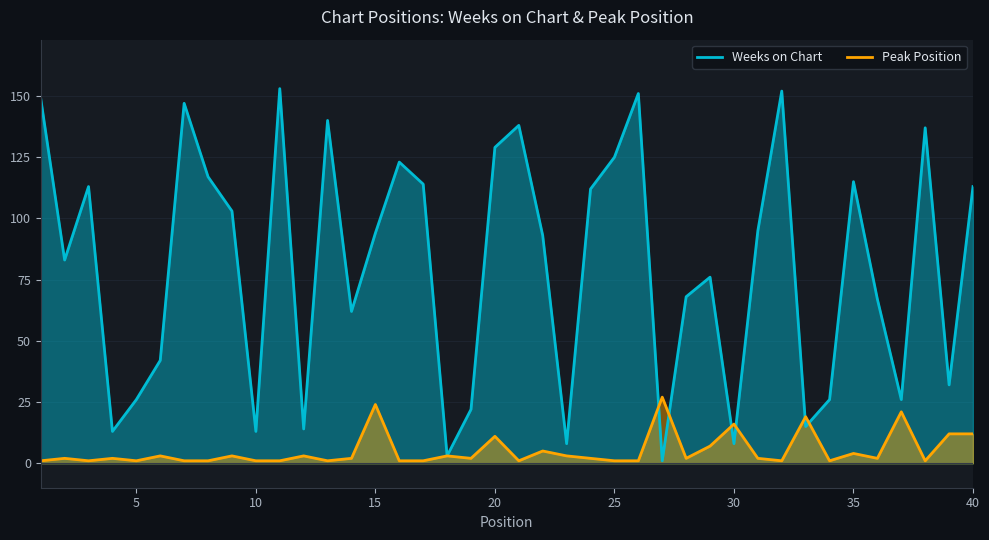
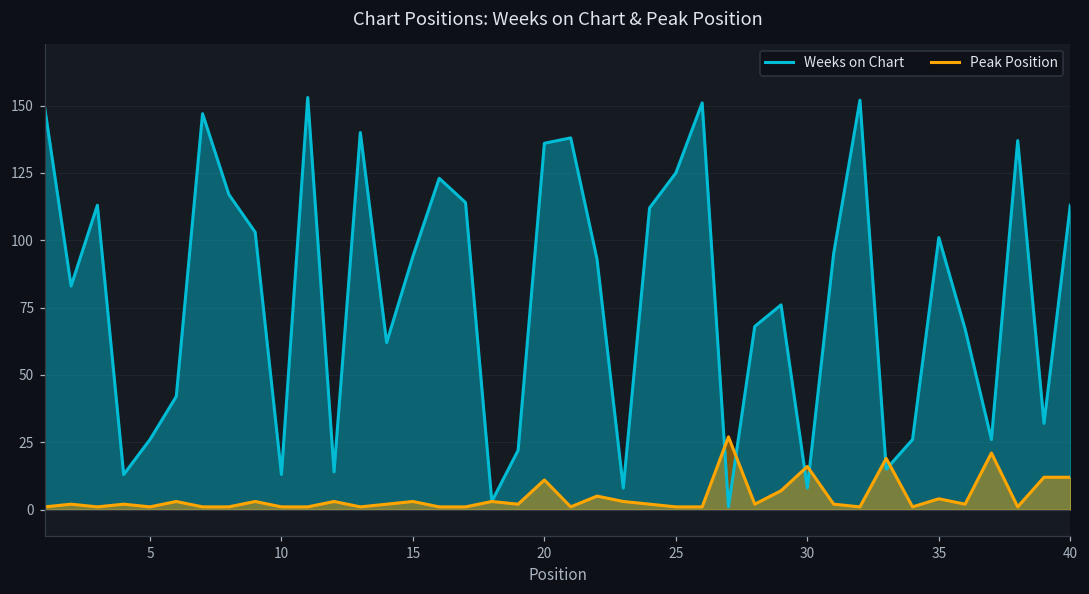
Peak Position, 15: 24 -> 3
Weeks on Chart, 20: 129 -> 136
Weeks on Chart, 35: 115 -> 101
